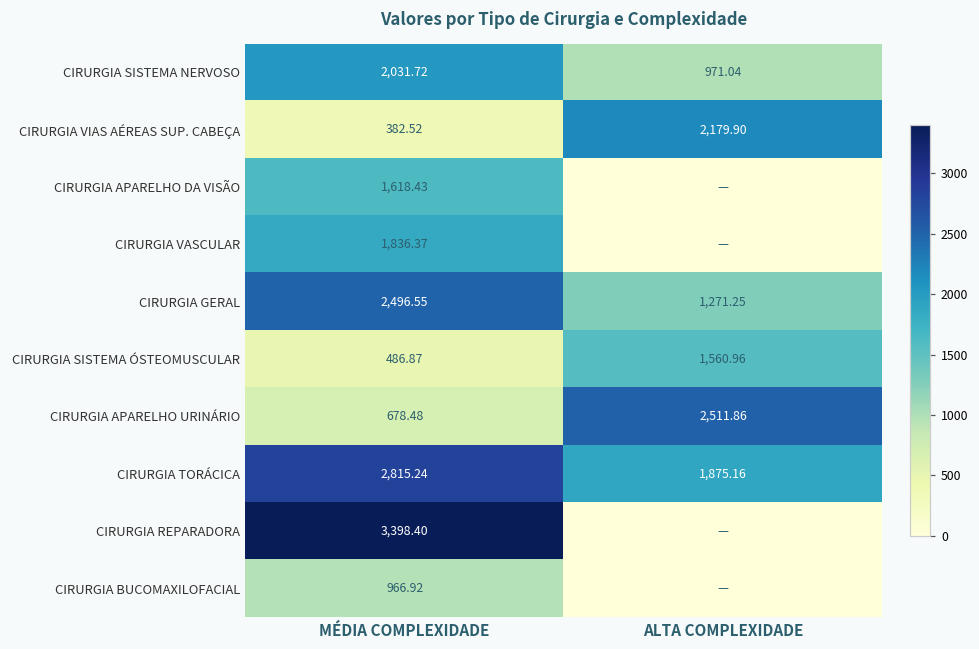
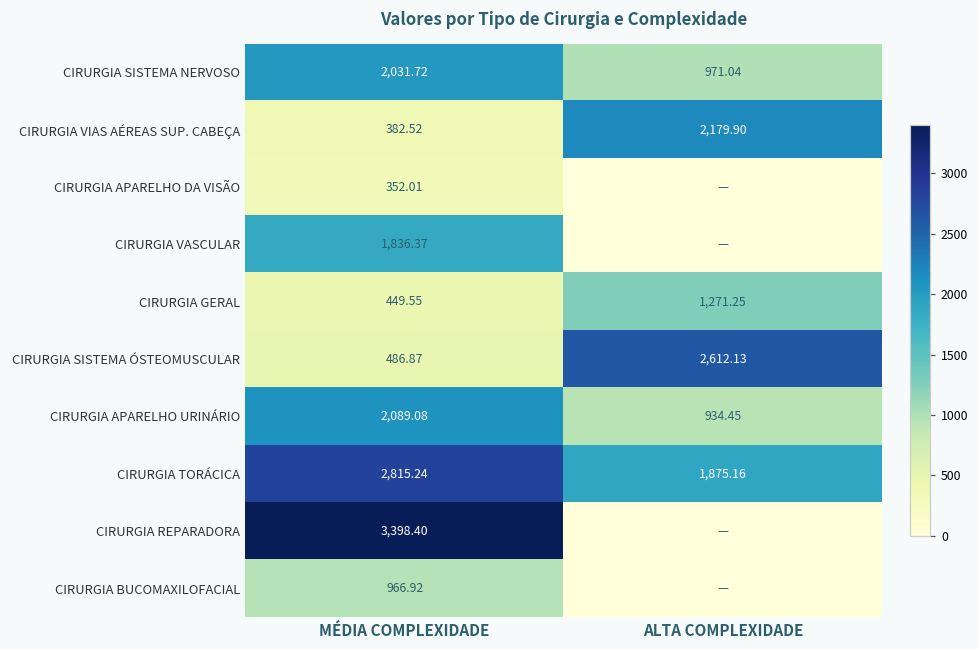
CIRURGIA APARELHO DA VISÃO, MÉDIA COMPLEXIDADE: 1,618.43 -> 352.01
CIRURGIA GERAL, MÉDIA COMPLEXIDADE: 2,496.55 -> 449.55
CIRURGIA SISTEMA ÓSTEOMUSCULAR, ALTA COMPLEXIDADE: 1,560.96 -> 2,612.13
CIRURGIA APARELHO URINÁRIO, MÉDIA COMPLEXIDADE: 678.48 -> 2,089.08
CIRURGIA APARELHO URINÁRIO, ALTA COMPLEXIDADE: 2,511.86 -> 934.45
